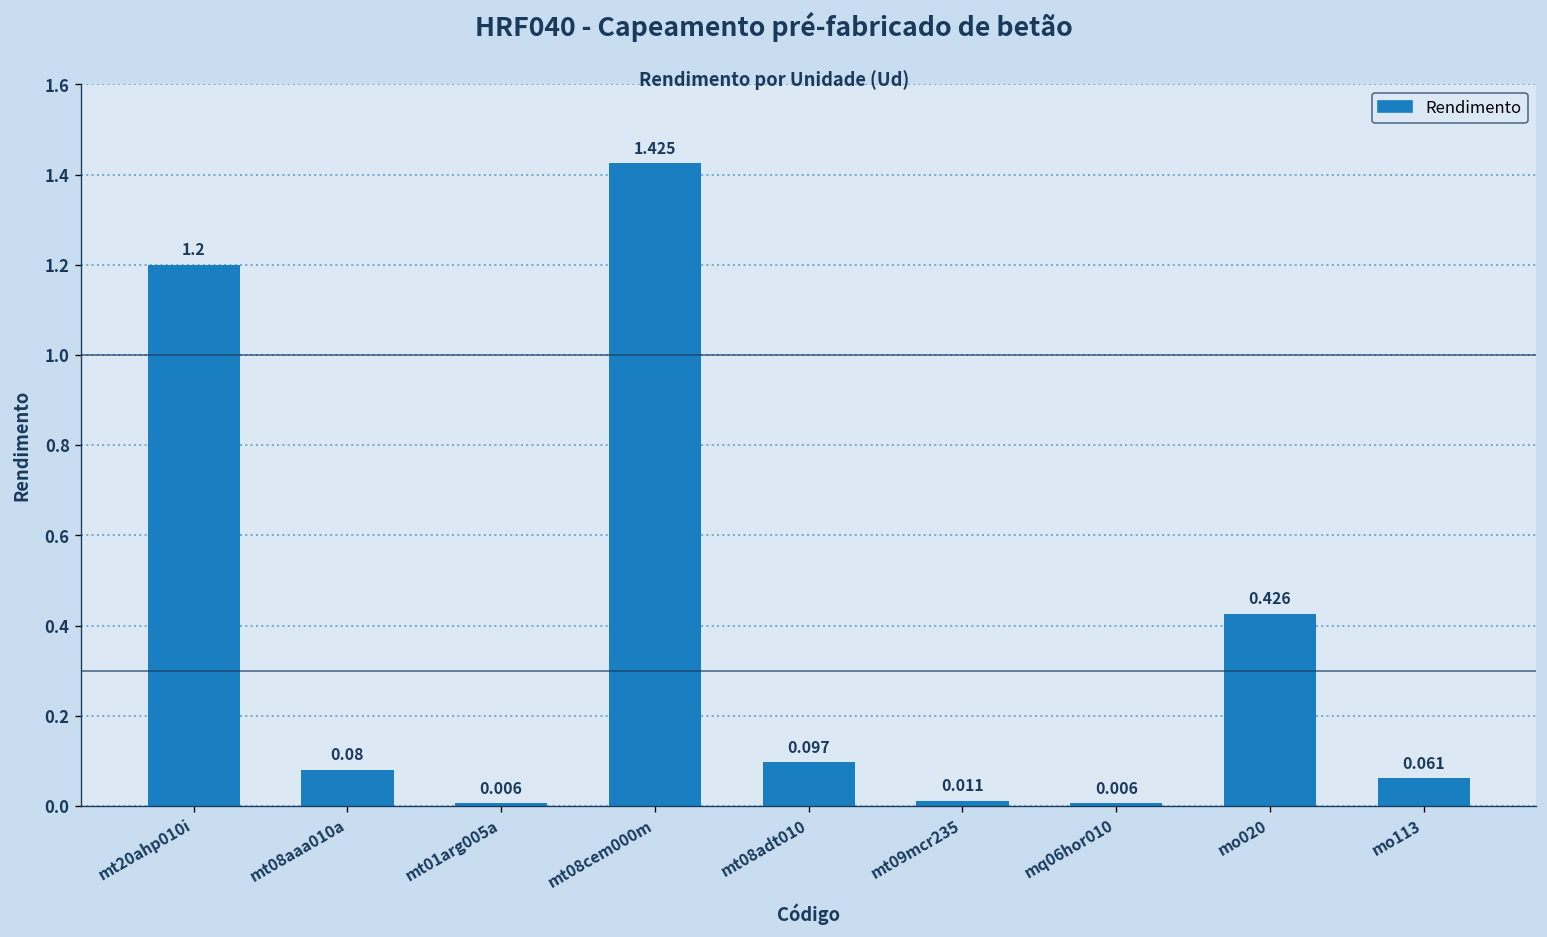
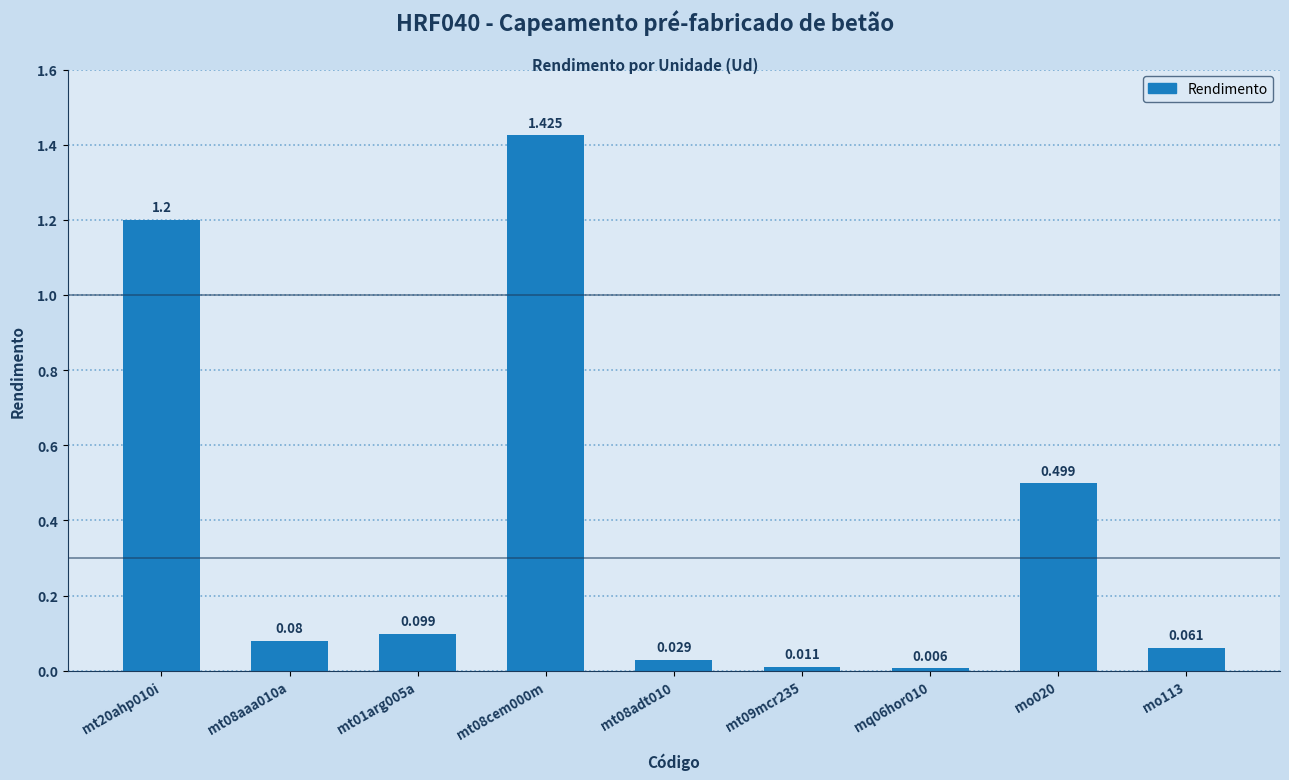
mt01arg005a: 0.006 -> 0.099
mt08adt010: 0.097 -> 0.029
mo020: 0.426 -> 0.499
